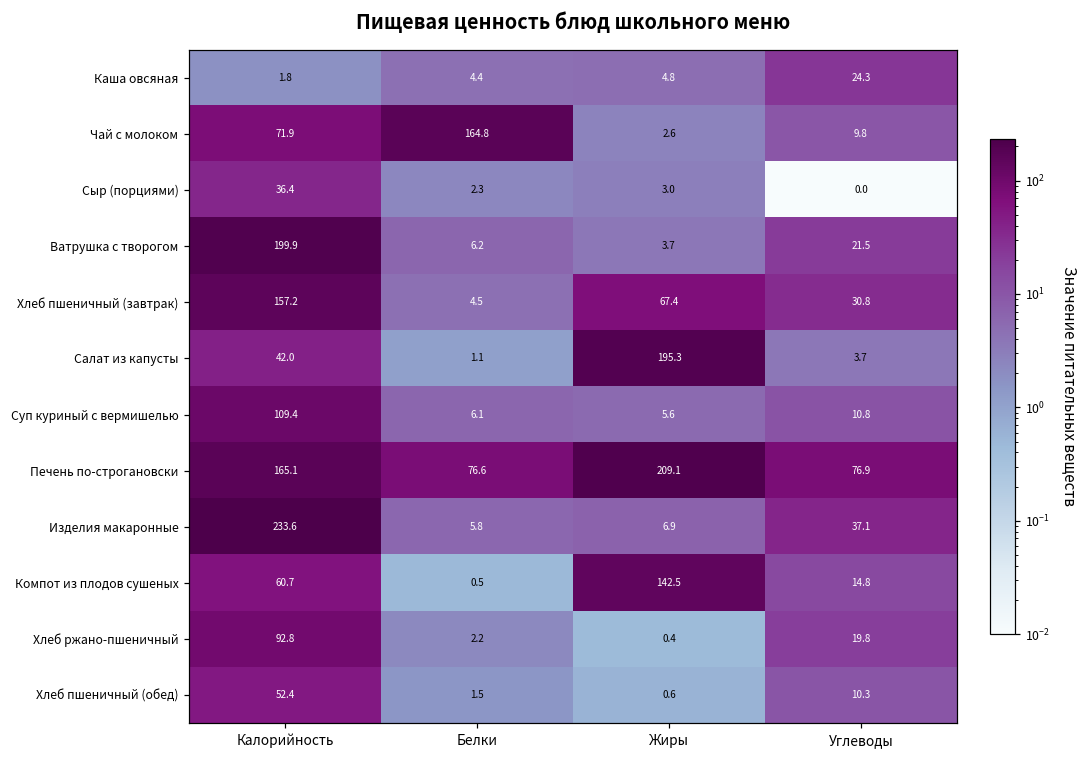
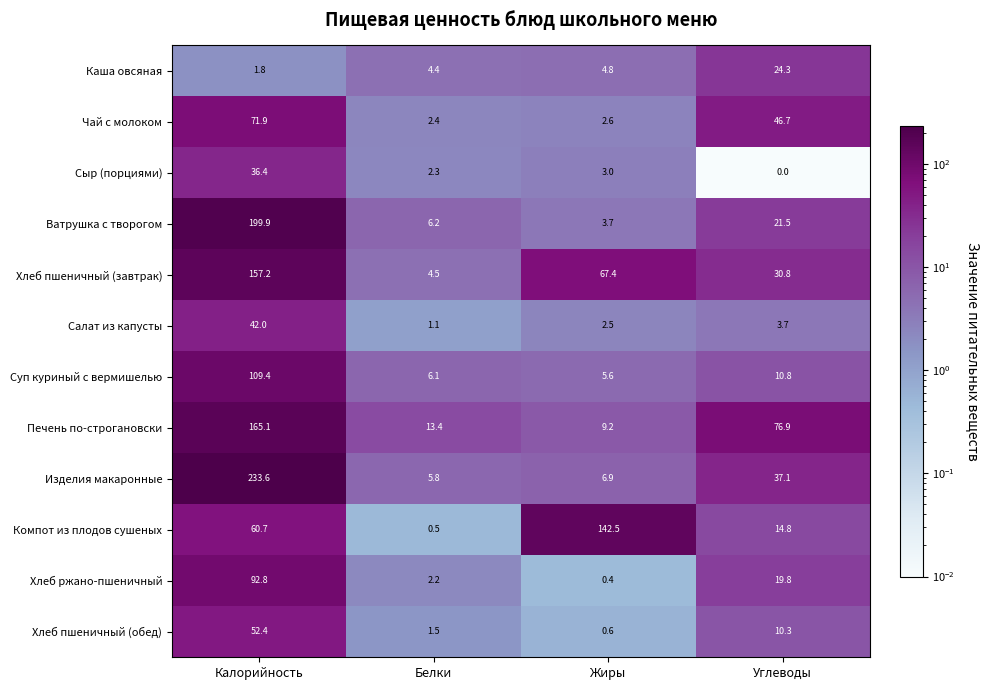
Чай с молоком, Белки: 164.8 -> 2.4
Чай с молоком, Углеводы: 9.8 -> 46.7
Салат из капусты, Жиры: 195.3 -> 2.5
Печень по-строгановски, Белки: 76.6 -> 13.4
Печень по-строгановски, Жиры: 209.1 -> 9.2
